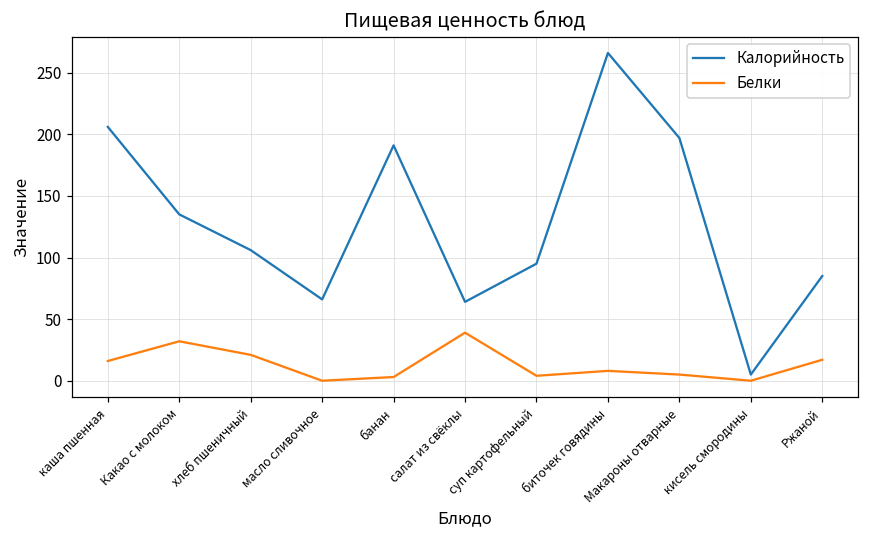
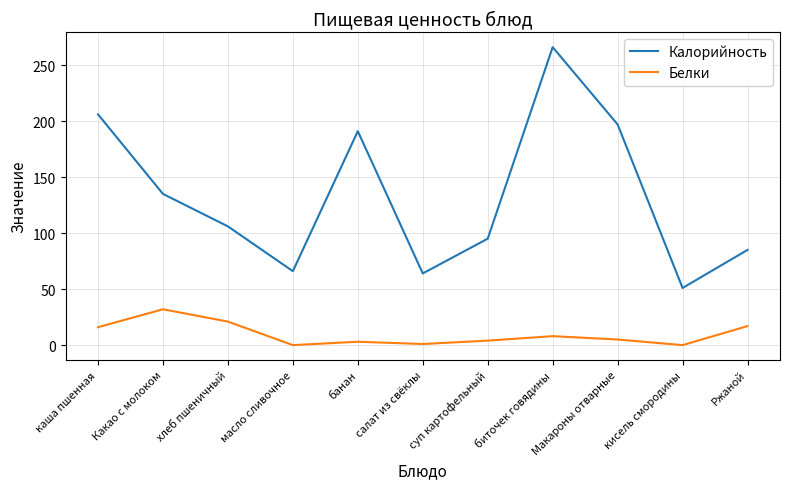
Белки, салат из свёклы: 39 -> 1
Калорийность, кисель смородины: 5 -> 51
